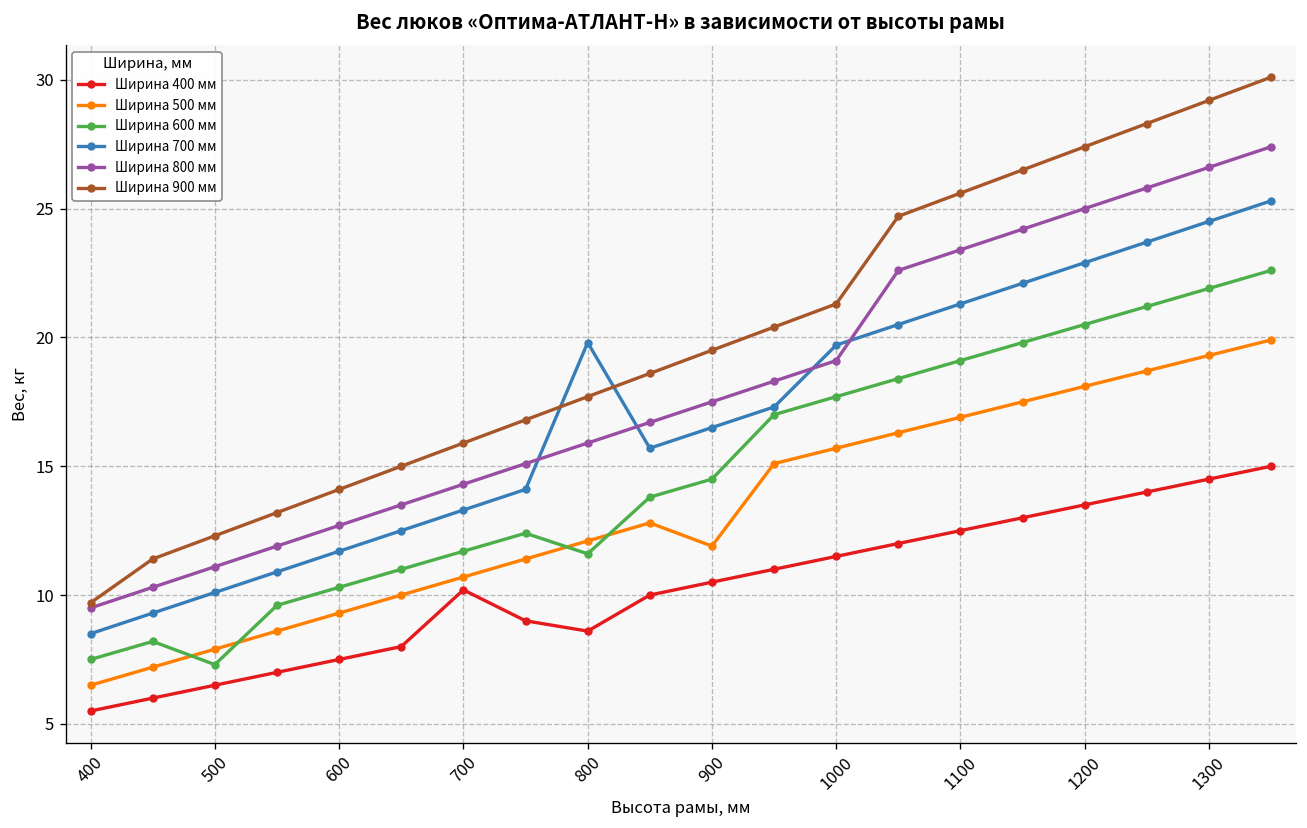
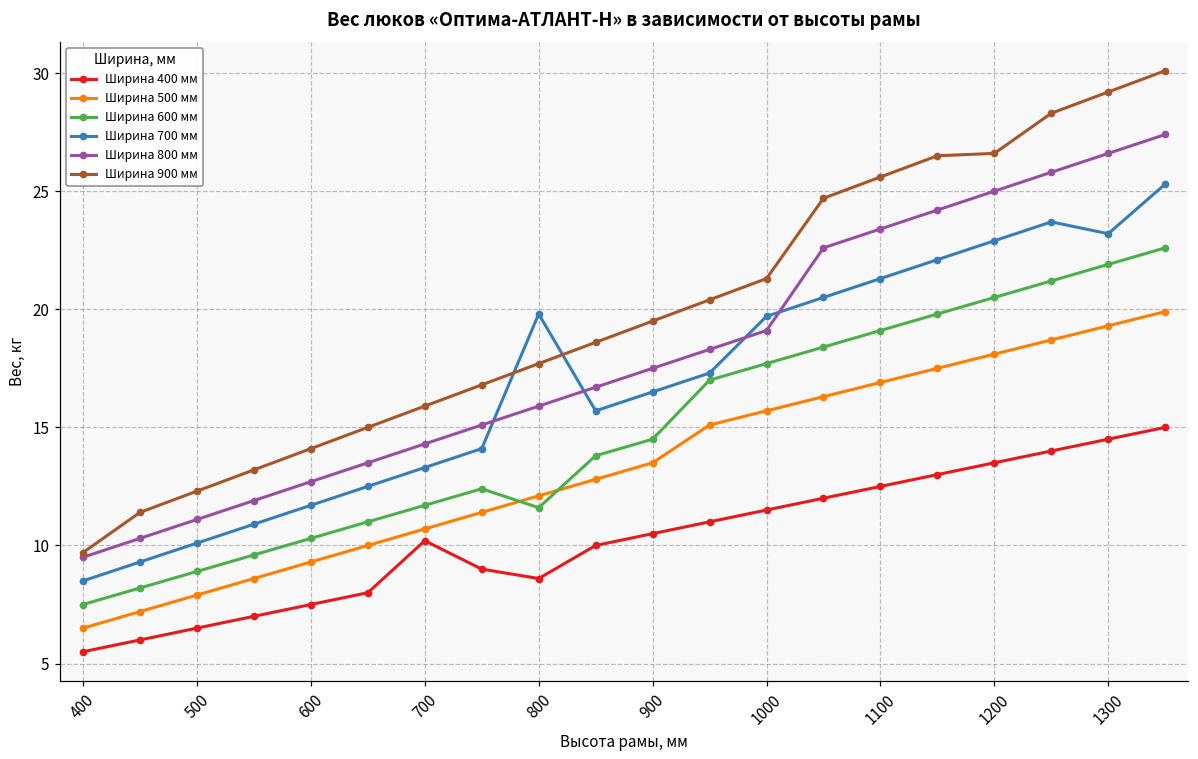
Ширина 600 мм, 500: 7.3 -> 8.9
Ширина 500 мм, 900: 11.9 -> 13.5
Ширина 900 мм, 1200: 27.4 -> 26.6
Ширина 700 мм, 1300: 24.5 -> 23.2
